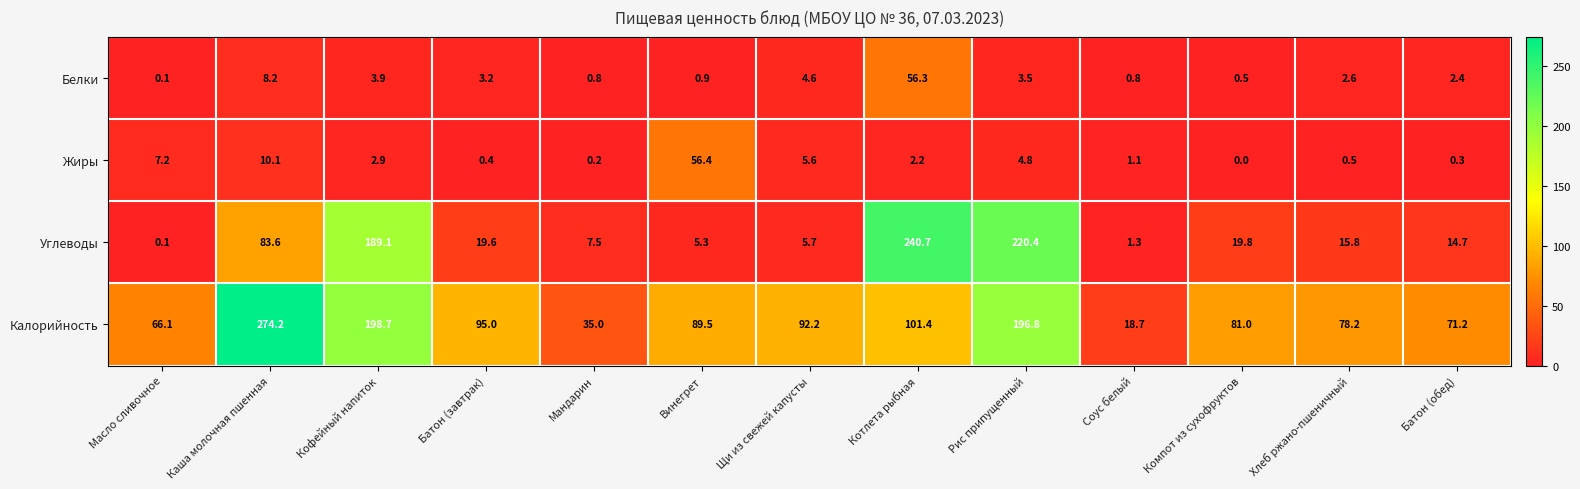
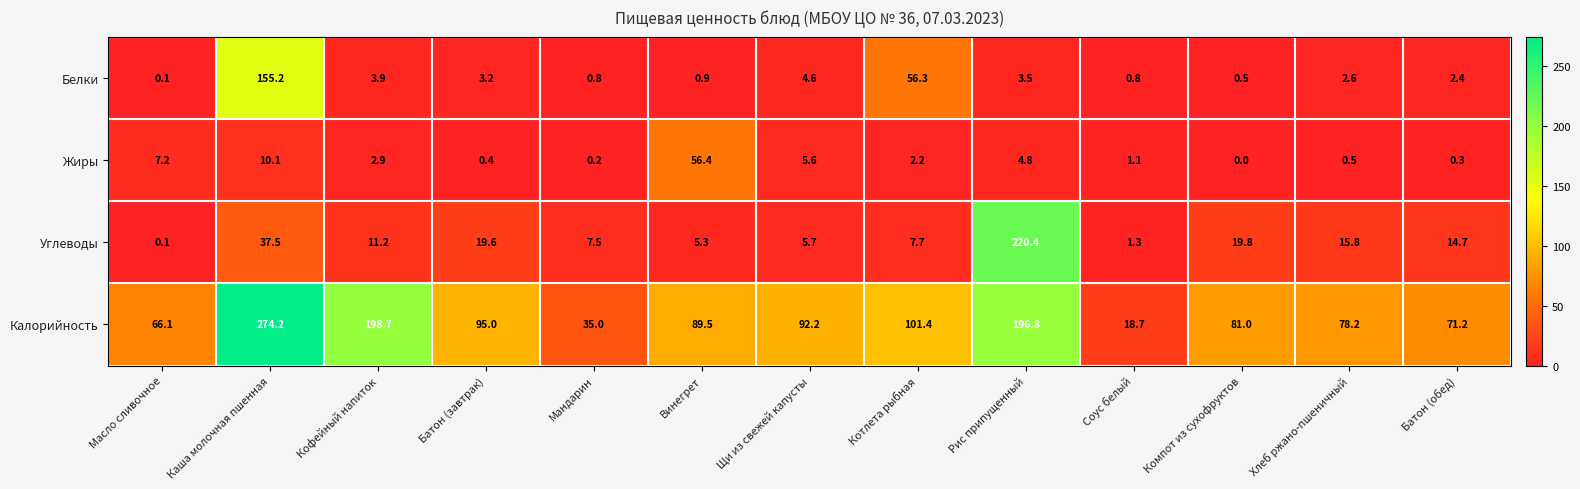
Белки, Каша молочная пшенная: 8.2 -> 155.2
Углеводы, Каша молочная пшенная: 83.6 -> 37.5
Углеводы, Кофейный напиток: 189.1 -> 11.2
Углеводы, Котлета рыбная: 240.7 -> 7.7
